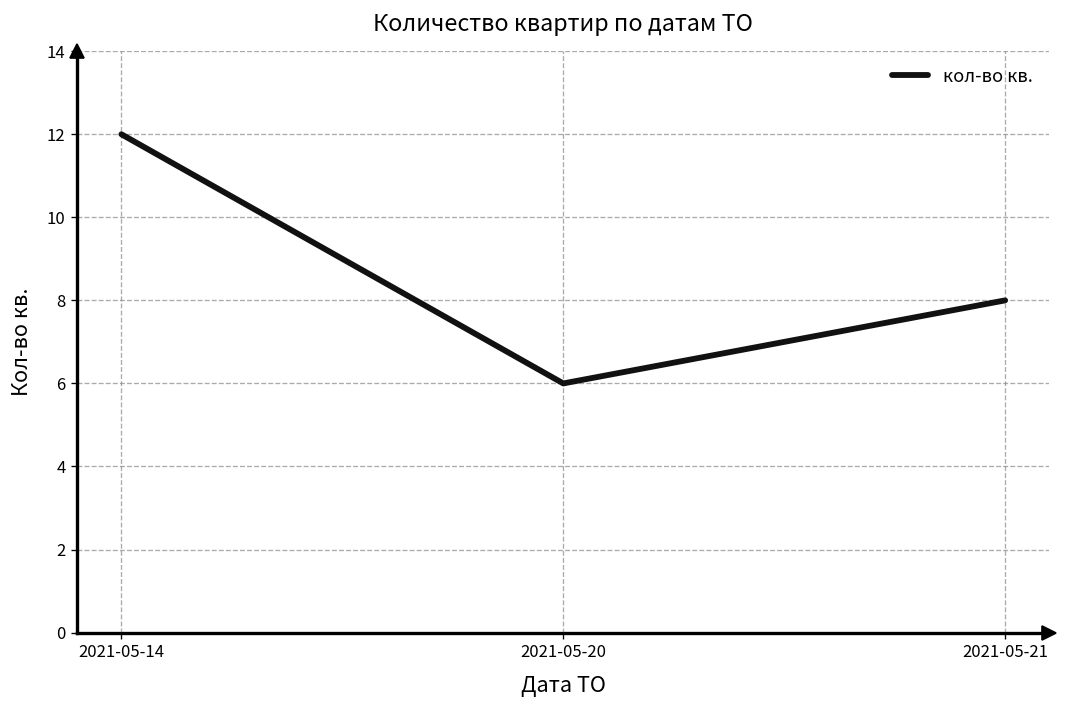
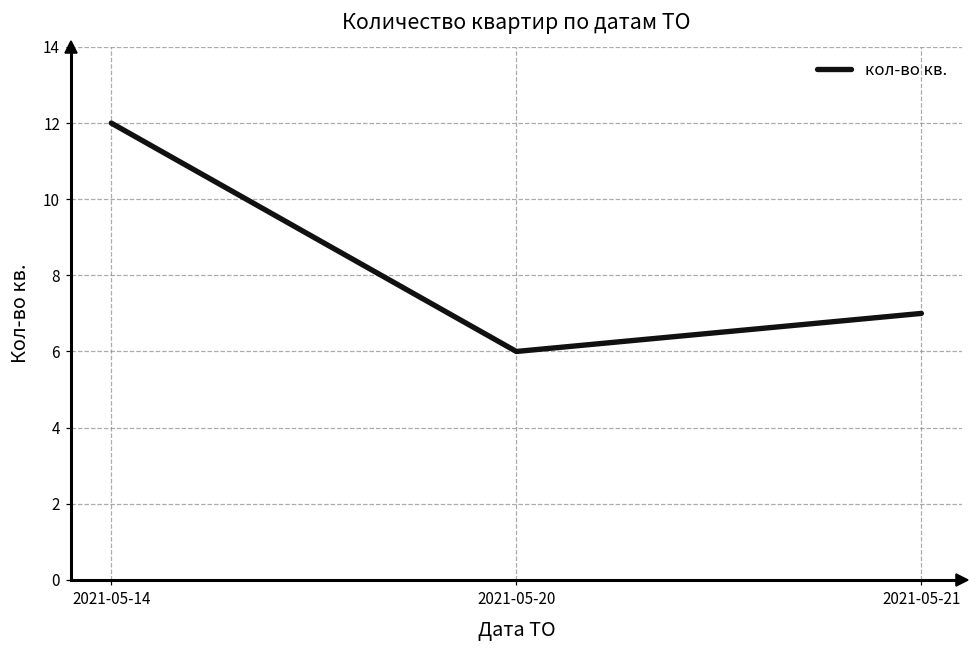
2021-05-21: 8 -> 7
